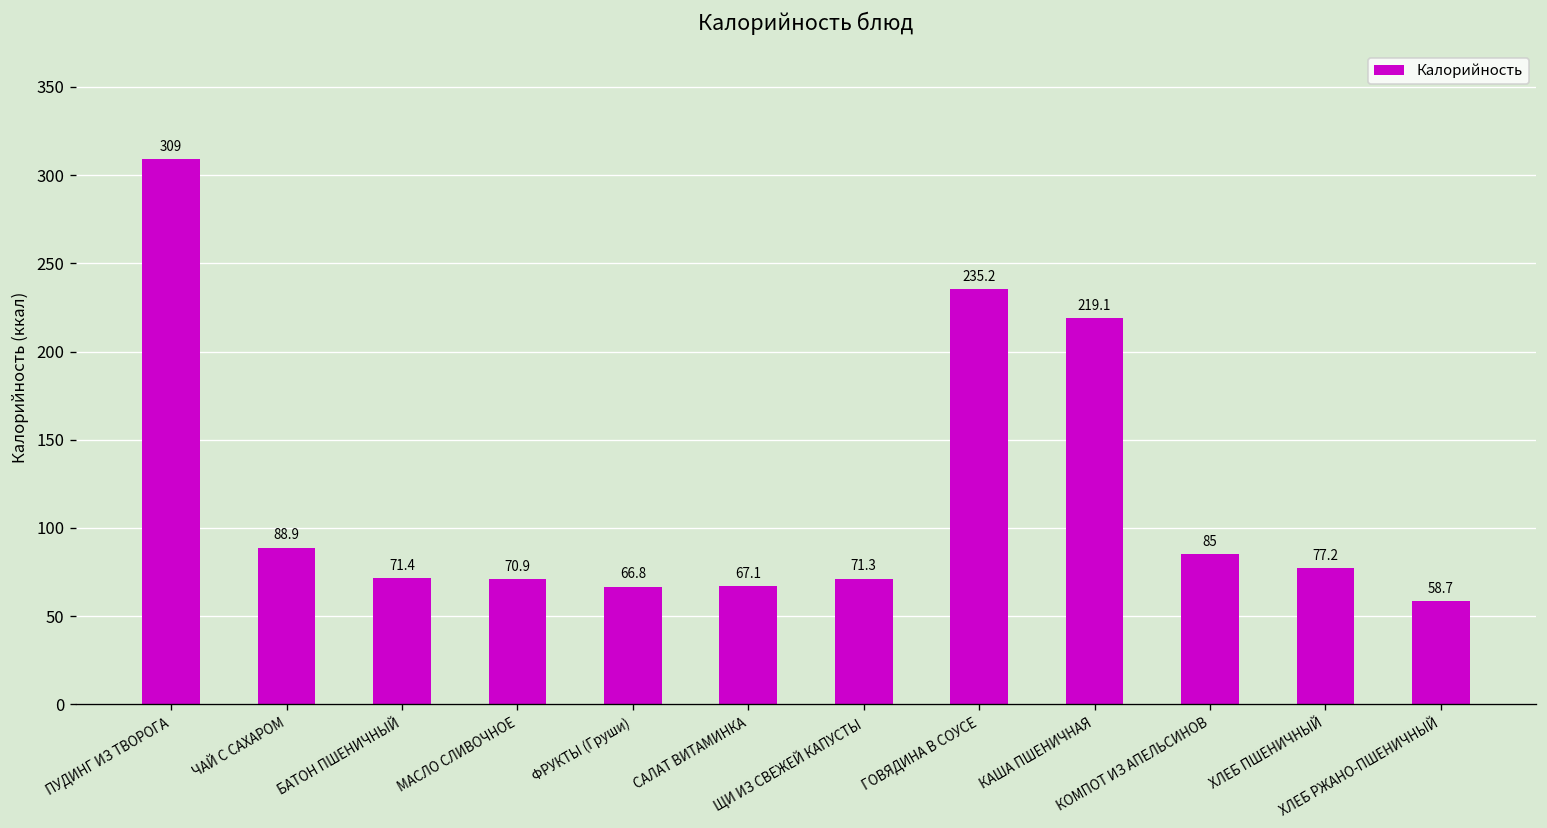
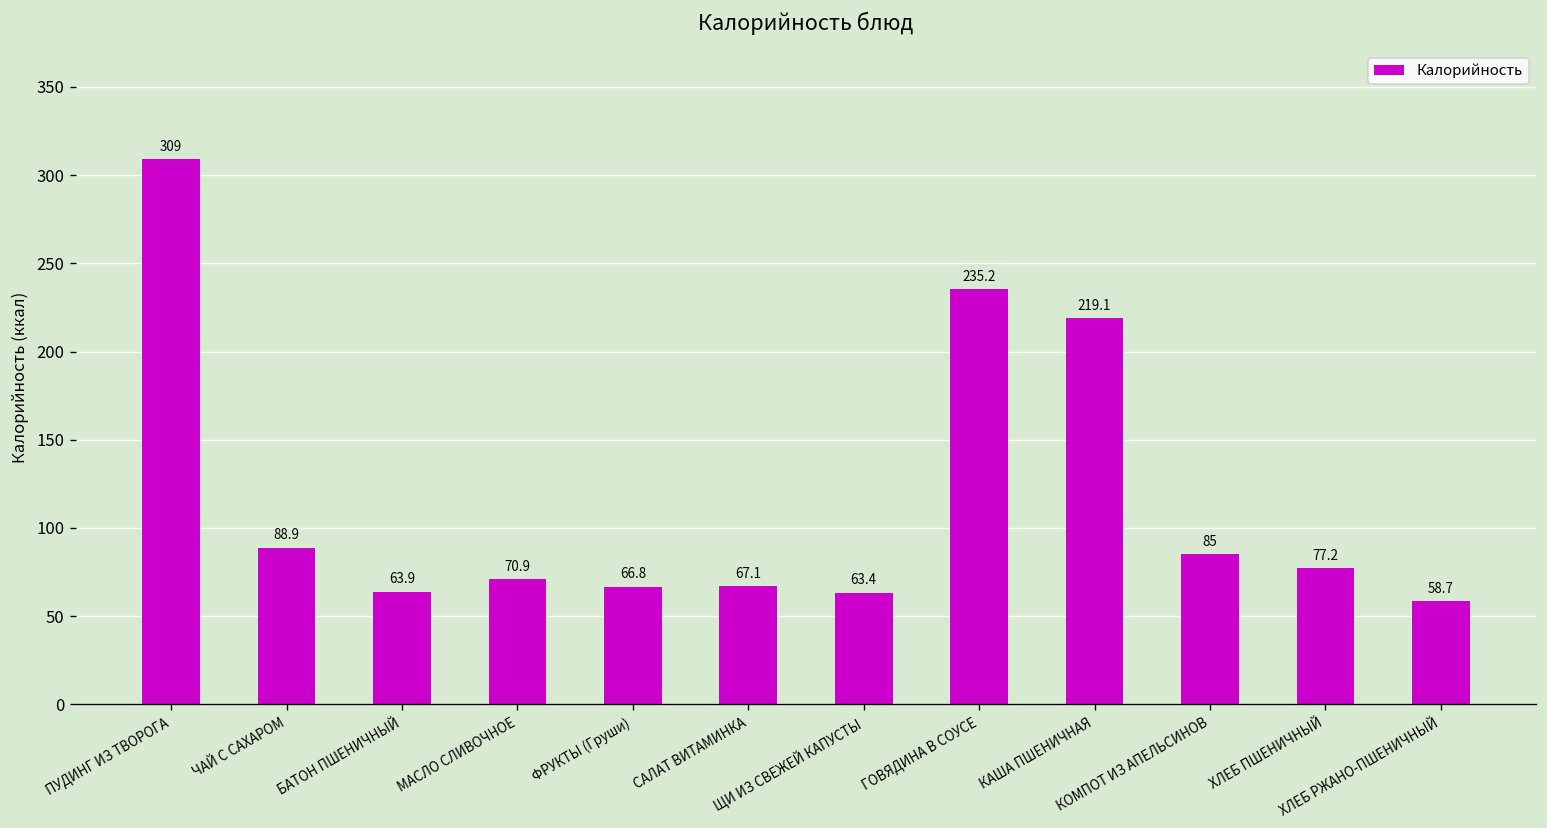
БАТОН ПШЕНИЧНЫЙ: 71.4 -> 63.9
ЩИ ИЗ СВЕЖЕЙ КАПУСТЫ: 71.3 -> 63.4
